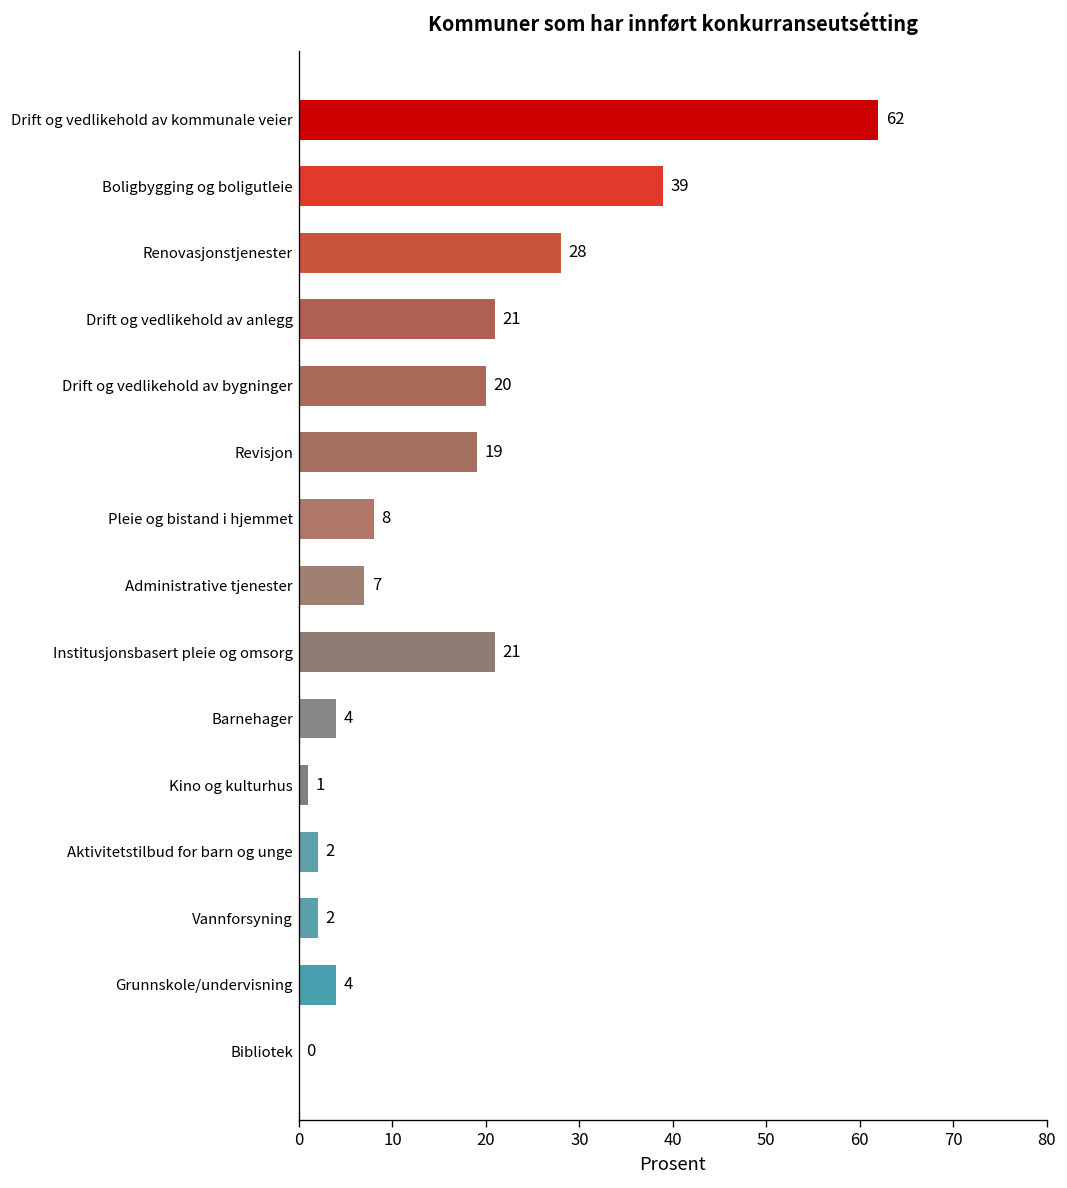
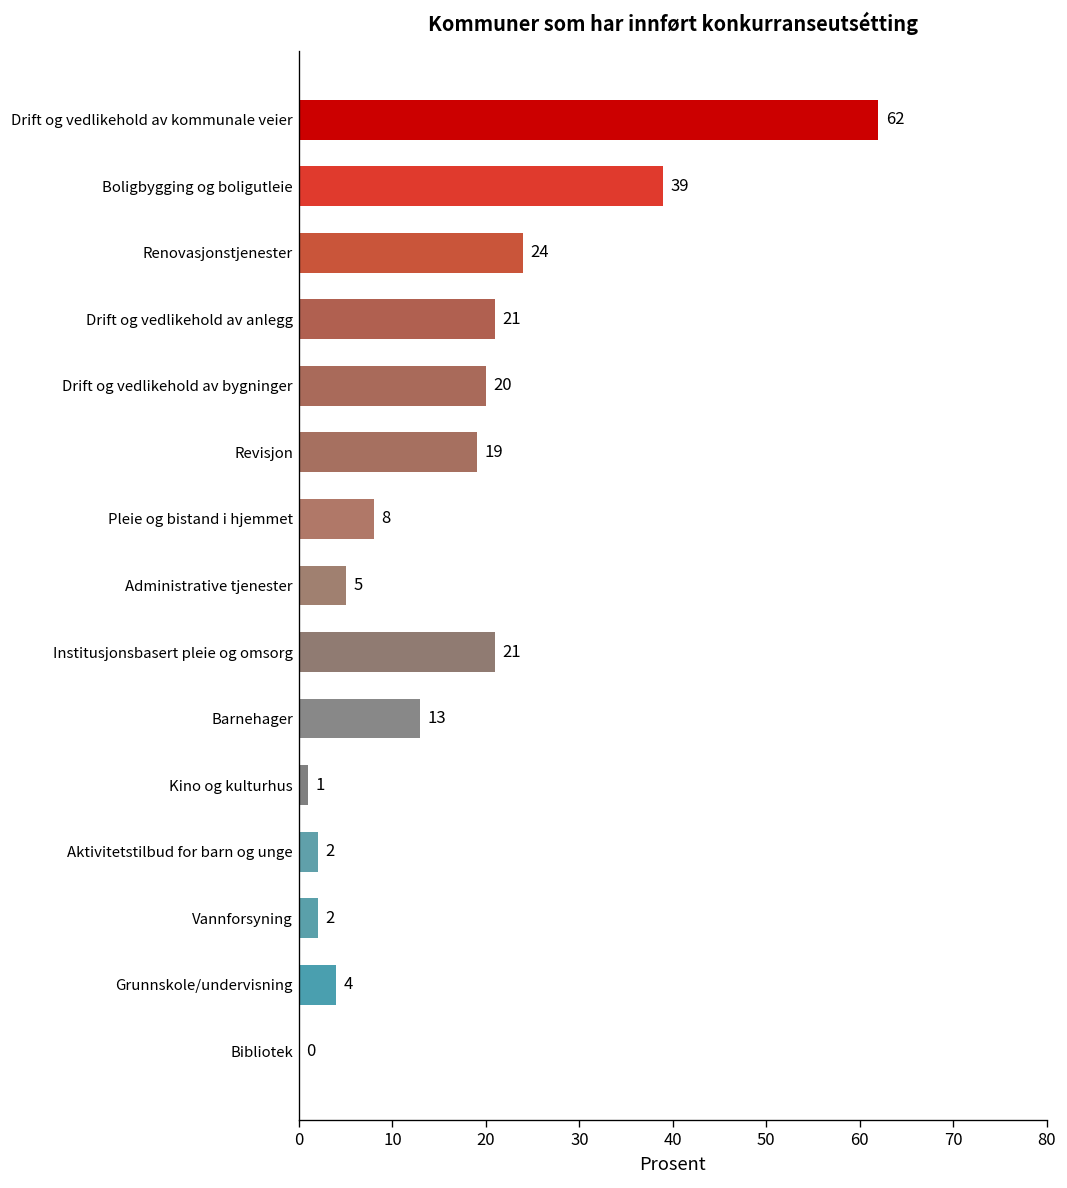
Renovasjonstjenester: 28 -> 24
Administrative tjenester: 7 -> 5
Barnehager: 4 -> 13
